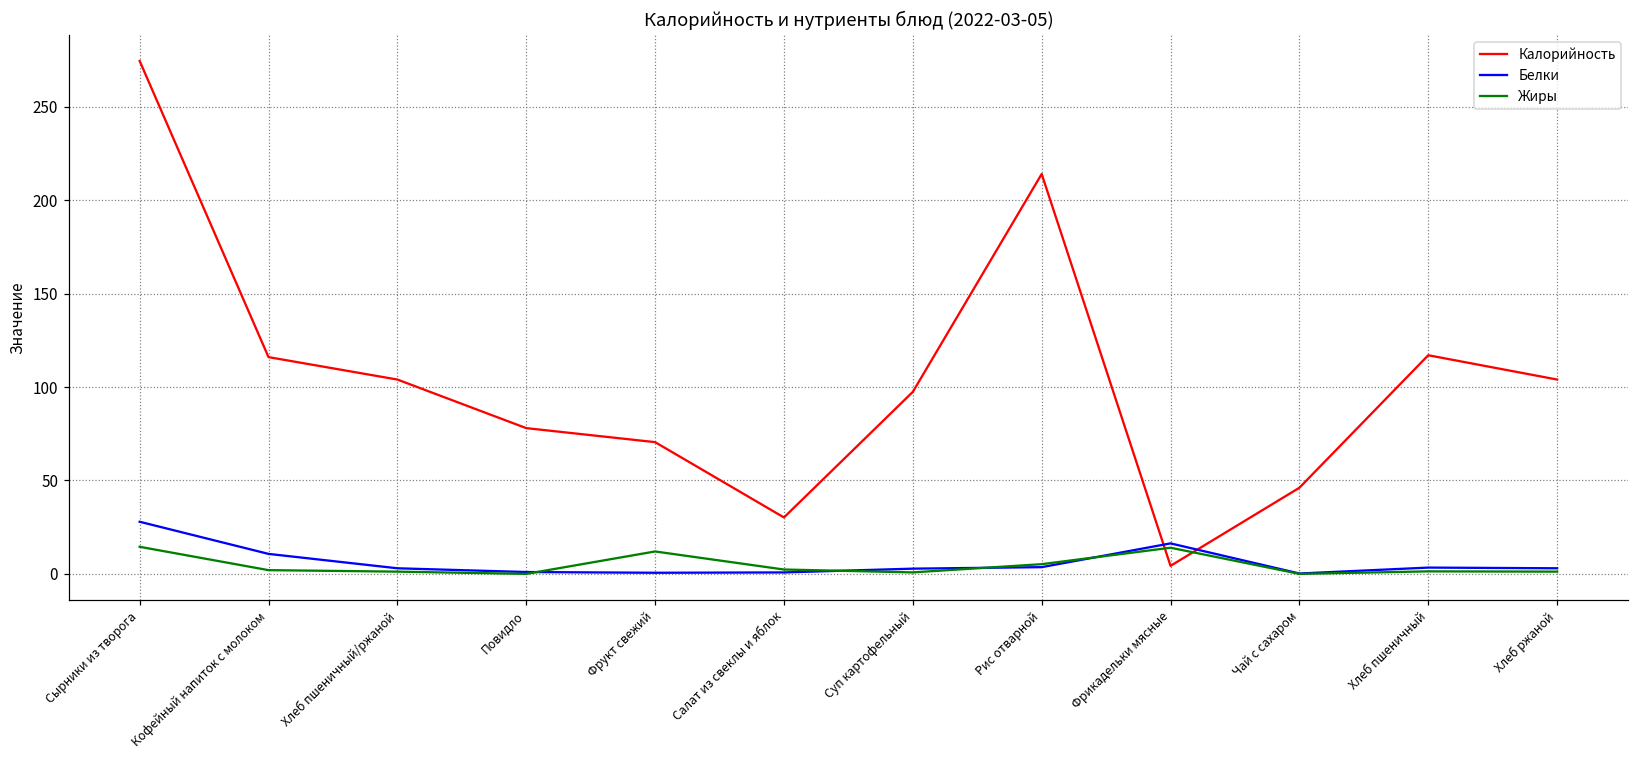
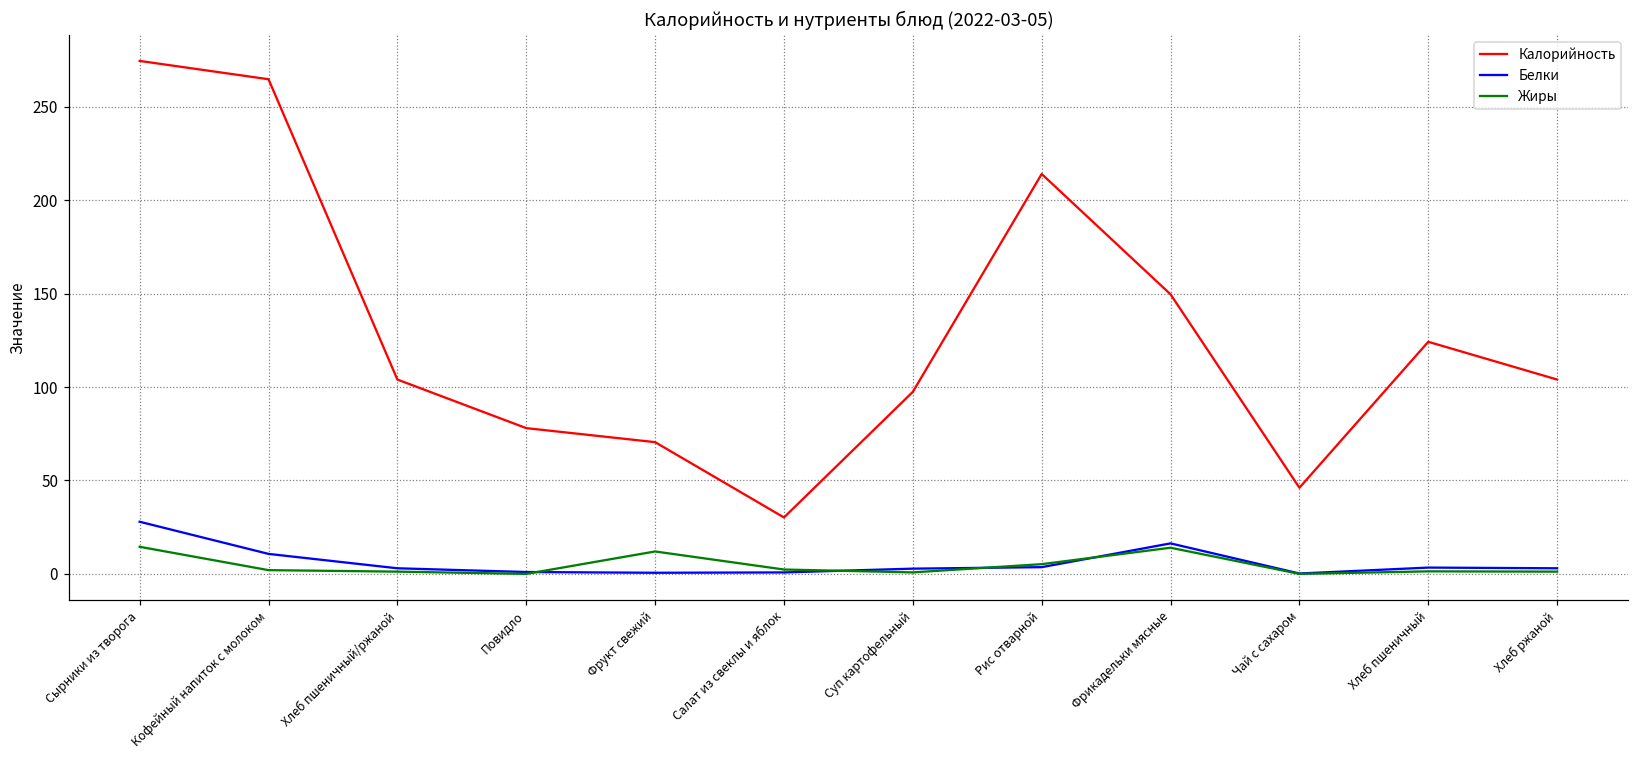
Калорийность, Кофейный напиток с молоком: 116 -> 265
Калорийность, Фрикадельки мясные: 4 -> 150
Калорийность, Хлеб пшеничный: 117 -> 124
